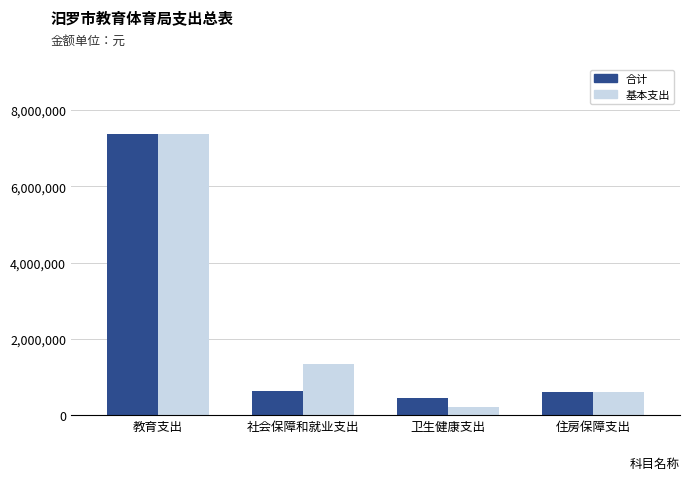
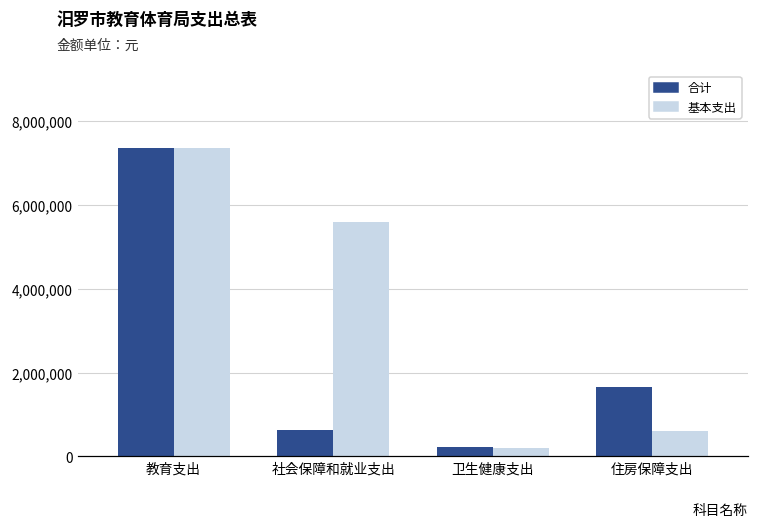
基本支出, 社会保障和就业支出: 1,300,000 -> 5,600,000
合计, 卫生健康支出: 400,000 -> 200,000
合计, 住房保障支出: 600,000 -> 1,700,000
